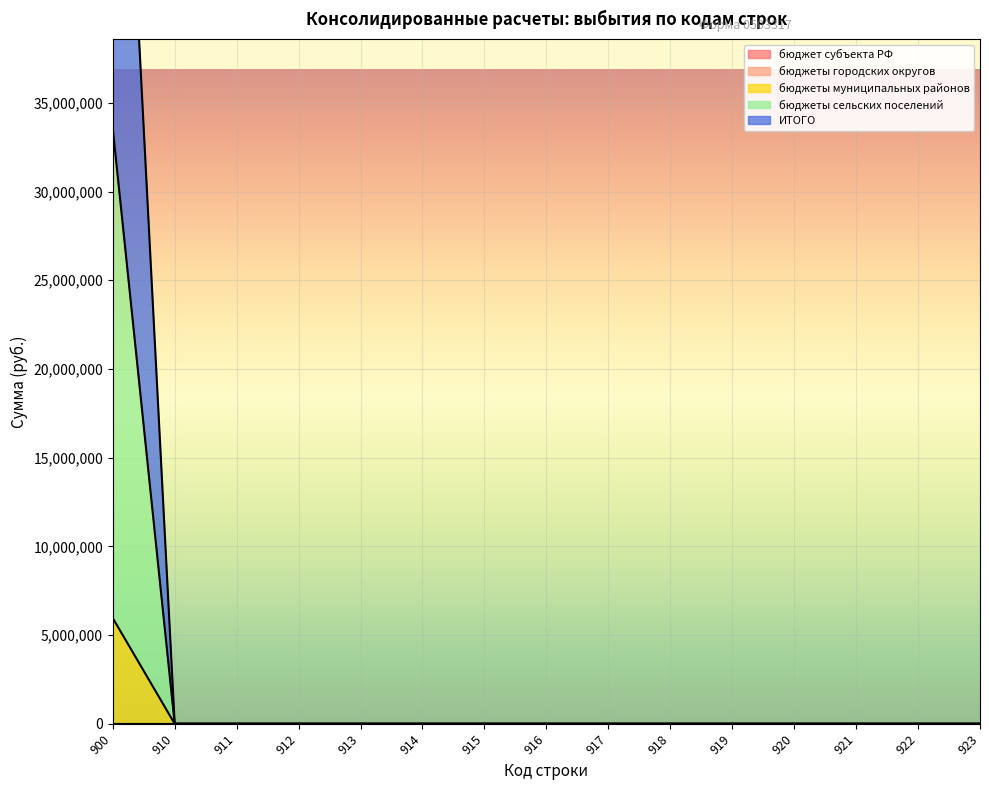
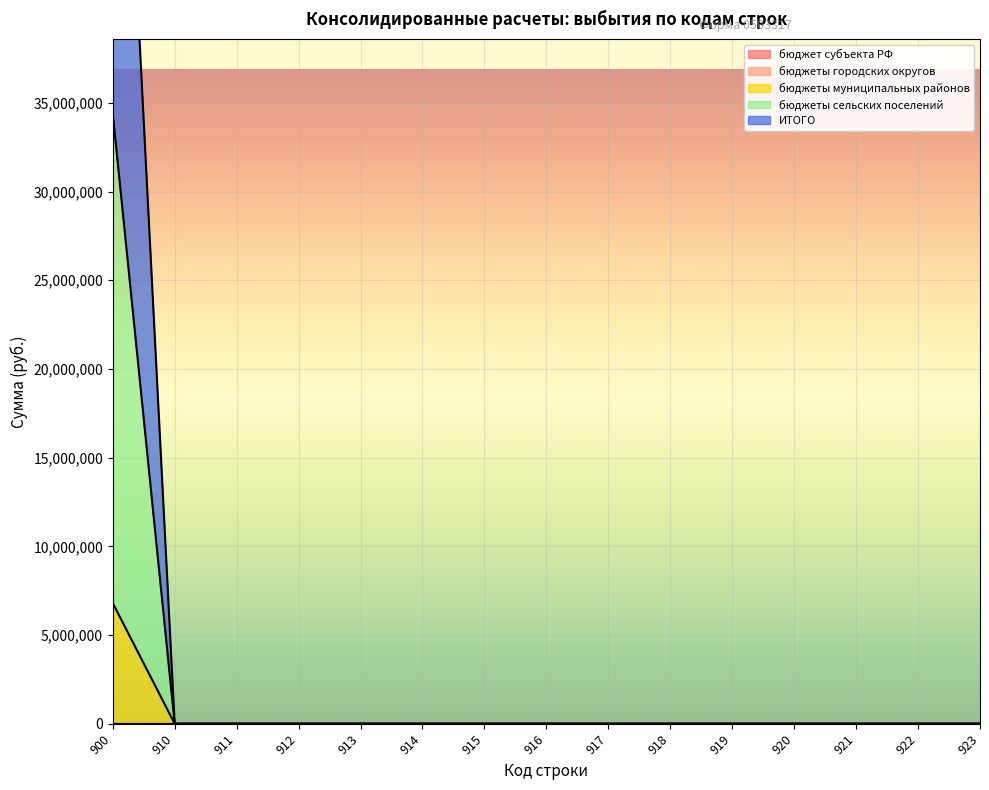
бюджеты муниципальных районов, 900: 6,000,000 -> 6,800,000
